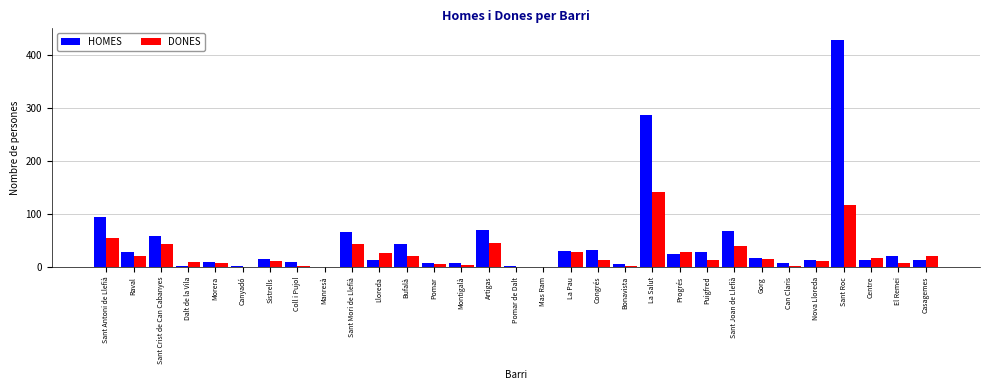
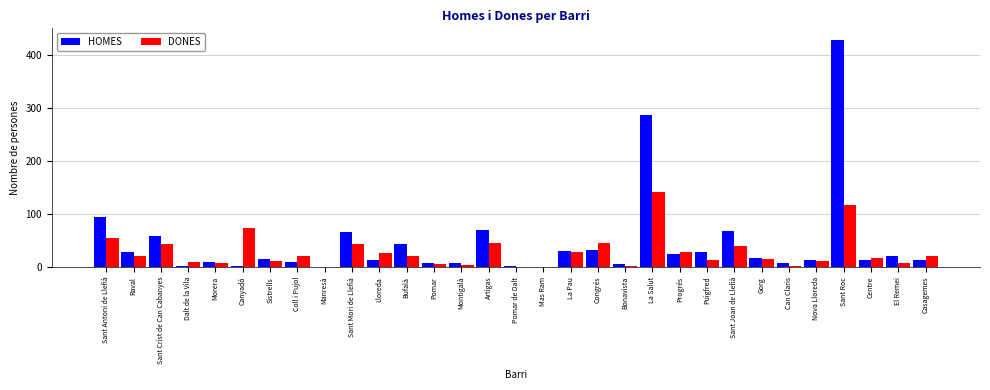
DONES, Canyadó: 0 -> 70
DONES, Coll i Pujol: 0 -> 20
DONES, Congrés: 10 -> 50
